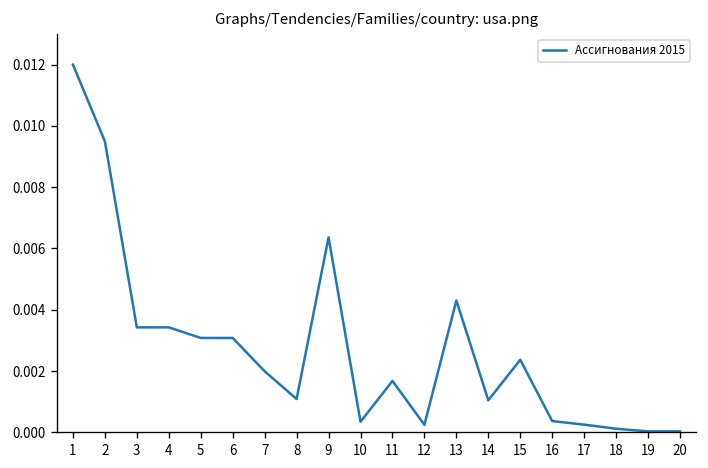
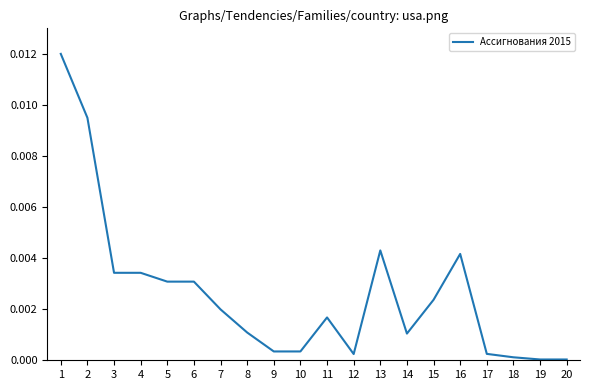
9: 0.0064 -> 0.0003
16: 0.0004 -> 0.0042
